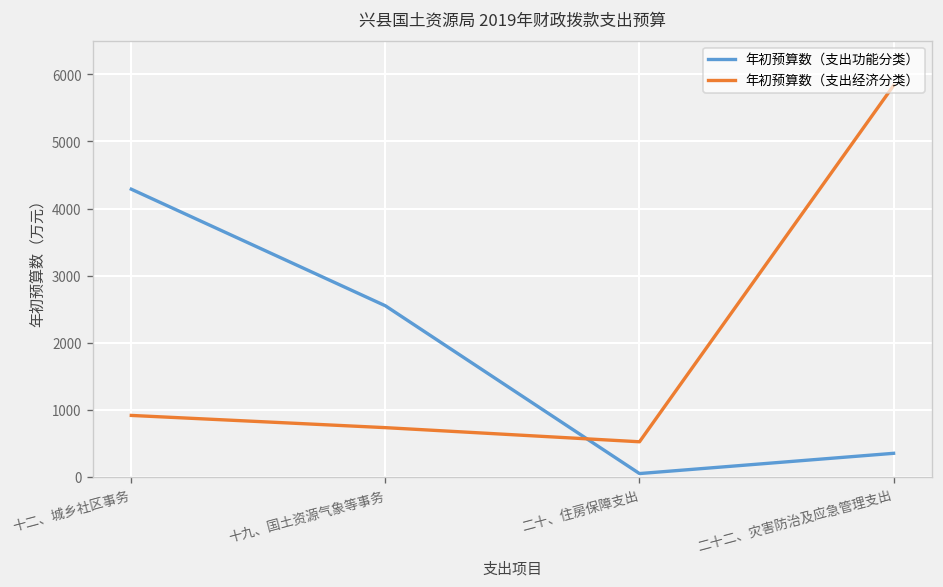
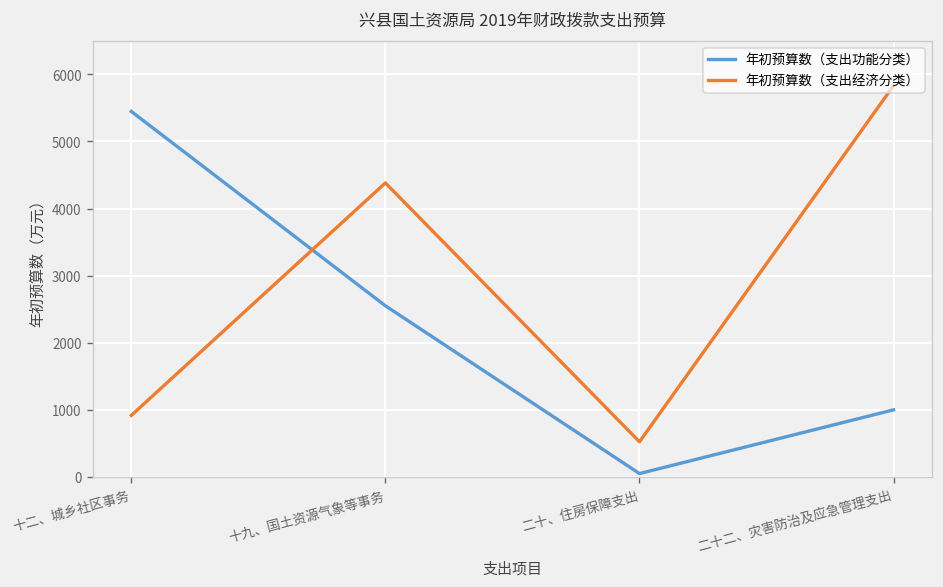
年初预算数（支出功能分类）, 十二、城乡社区事务: 4300 -> 5400
年初预算数（支出经济分类）, 十九、国土资源气象等事务: 700 -> 4400
年初预算数（支出功能分类）, 二十二、灾害防治及应急管理支出: 400 -> 1000
